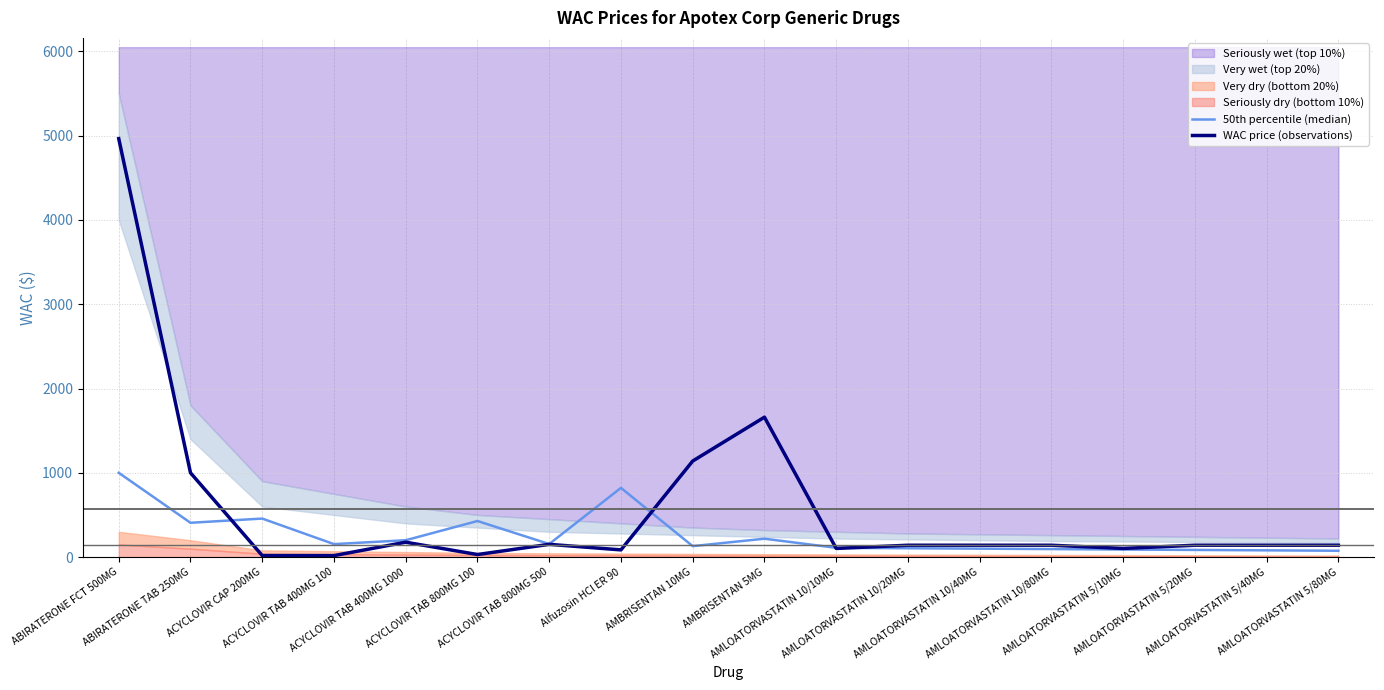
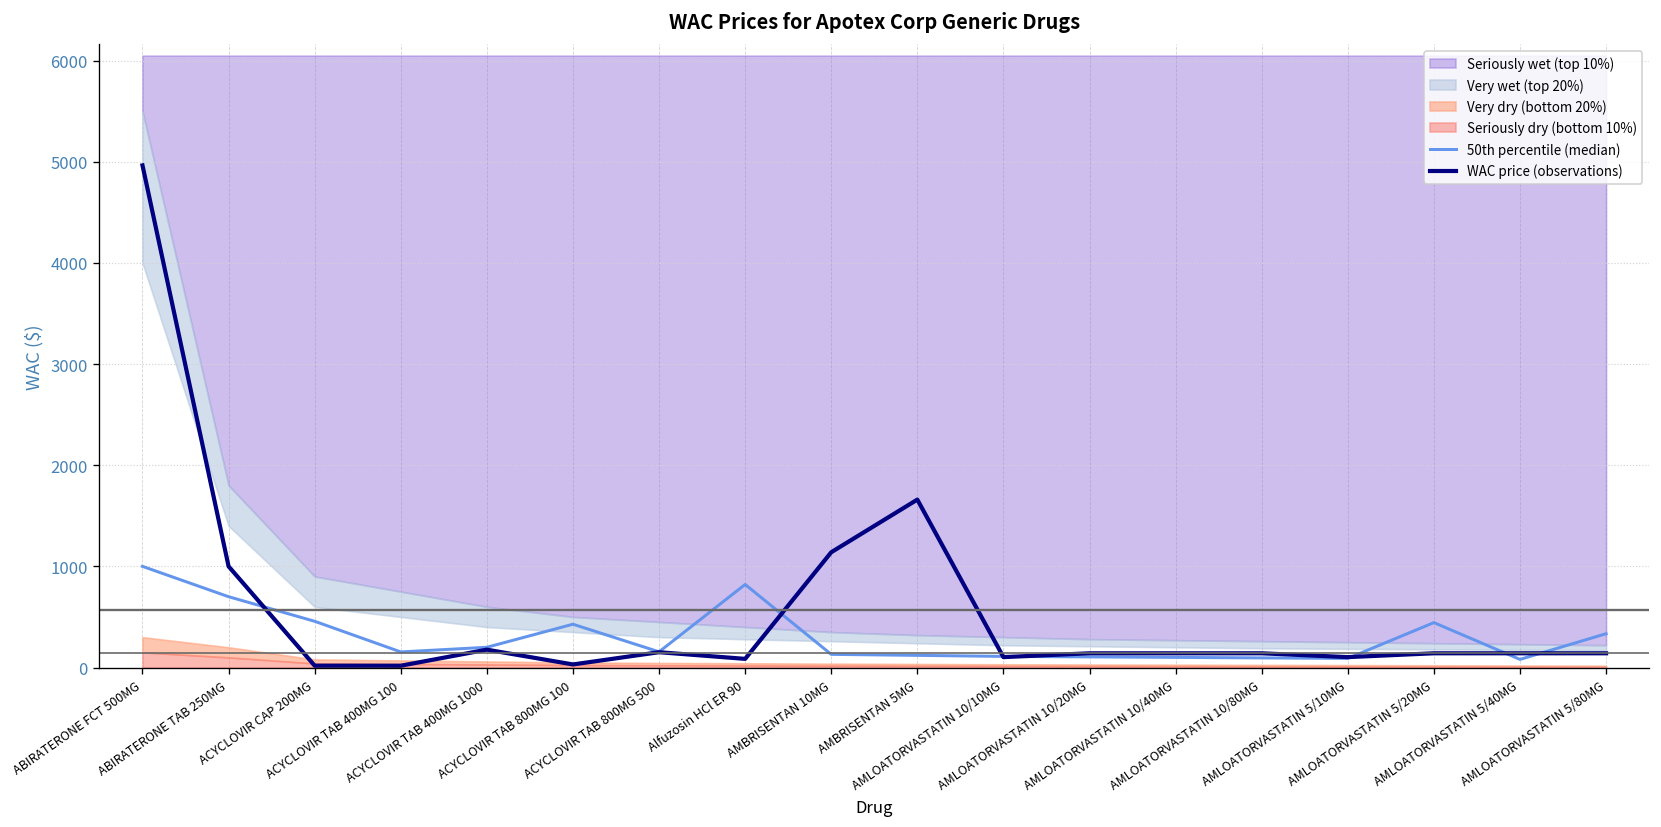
50th percentile (median), ABIRATERONE TAB 250MG: 400 -> 700
50th percentile (median), AMBRISENTAN 5MG: 200 -> 100
50th percentile (median), AMLOATORVASTATIN 5/20MG: 100 -> 400
50th percentile (median), AMLOATORVASTATIN 5/80MG: 100 -> 300
